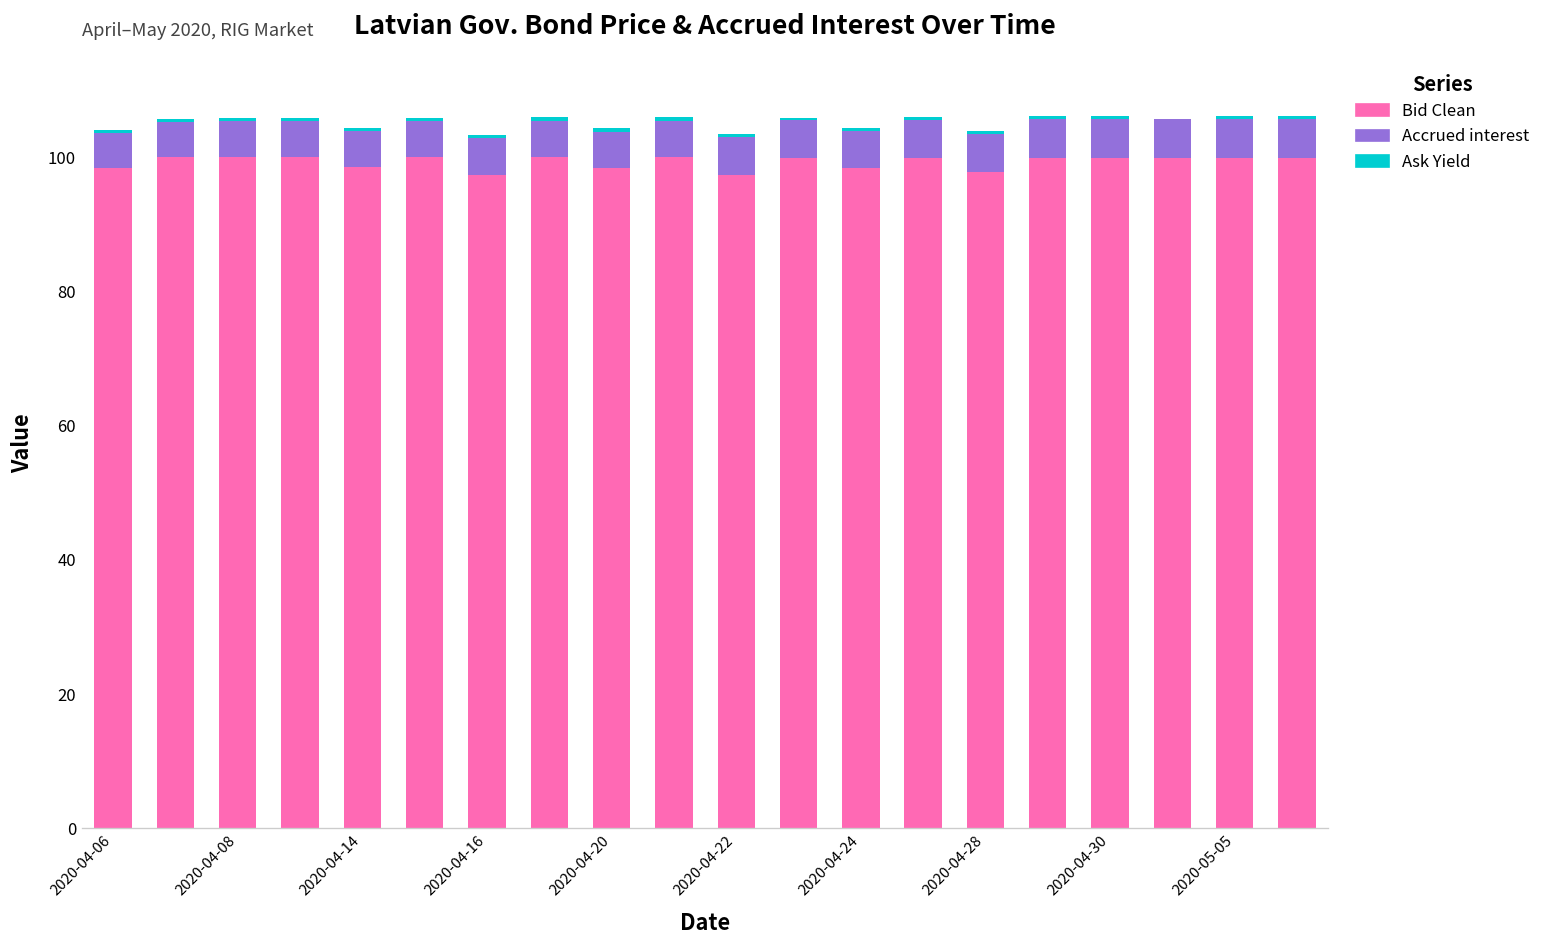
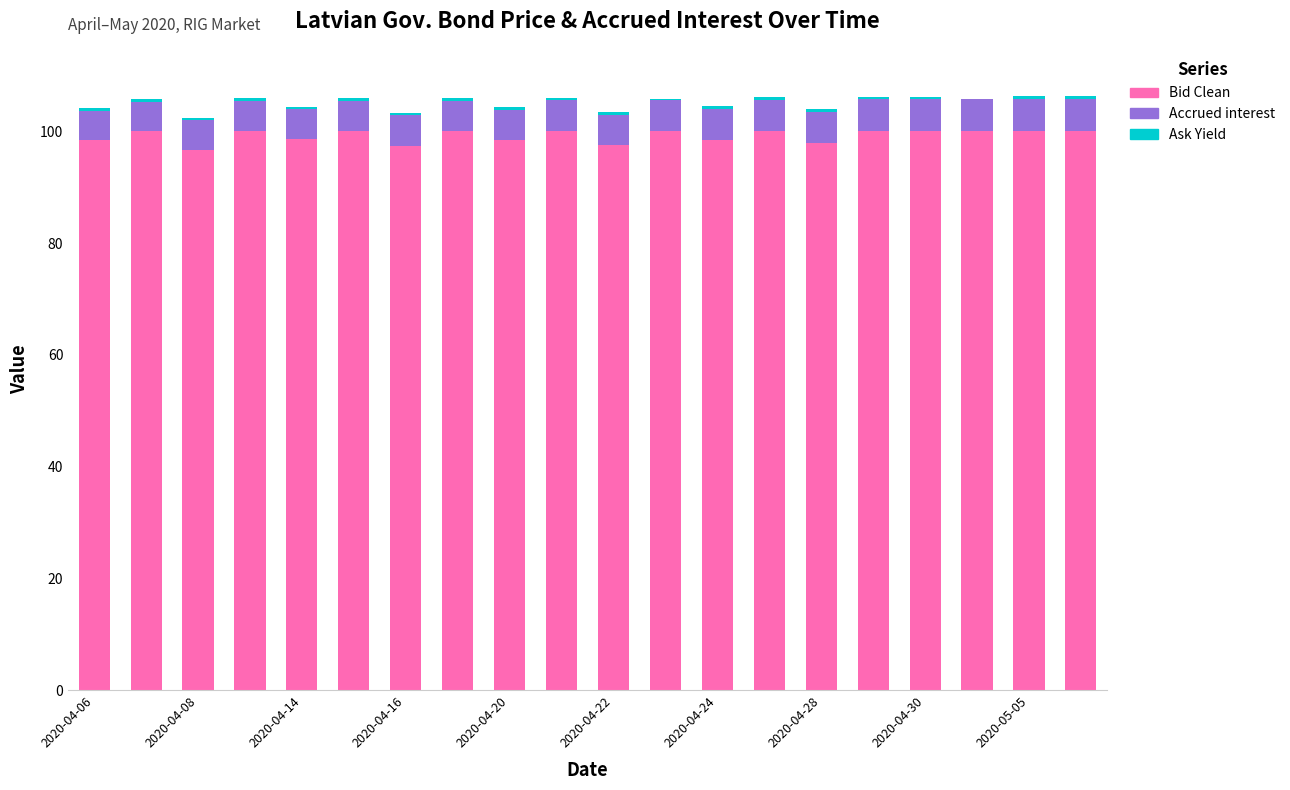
Bid Clean, 2020-04-08: 100 -> 97
